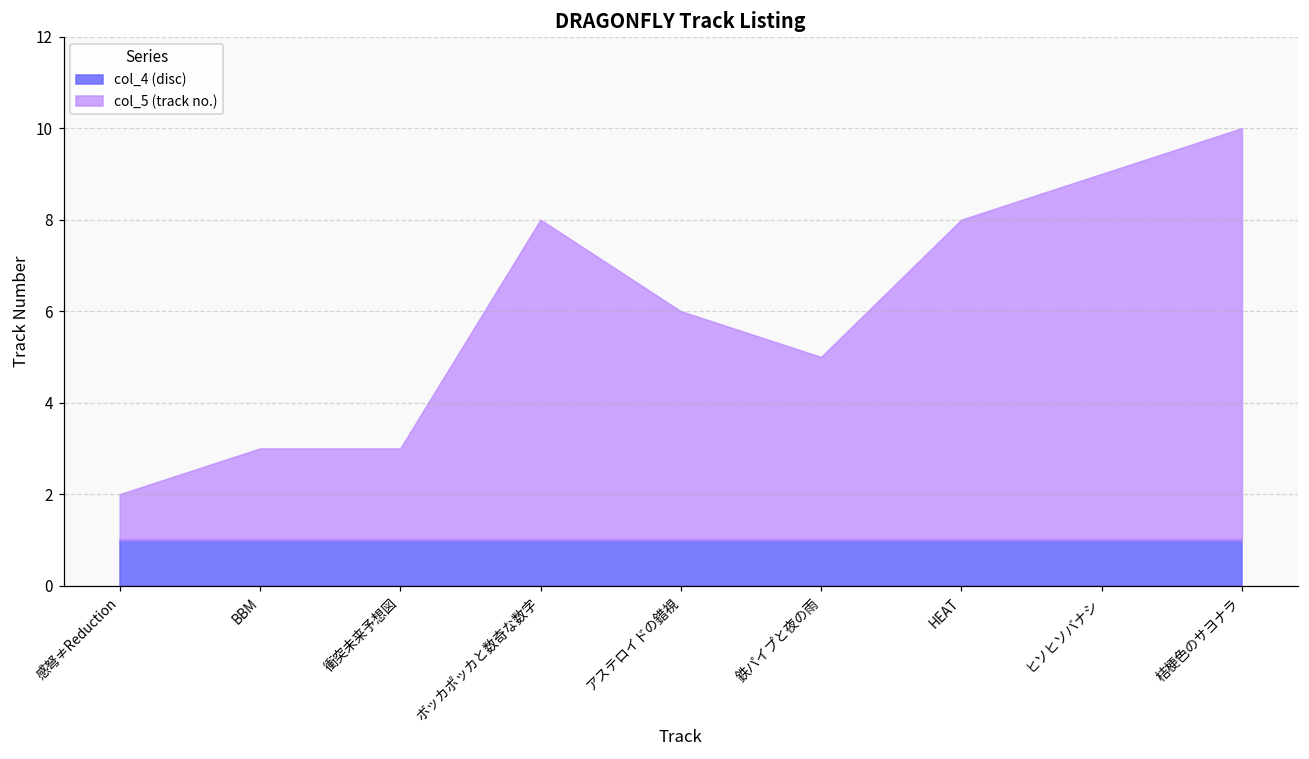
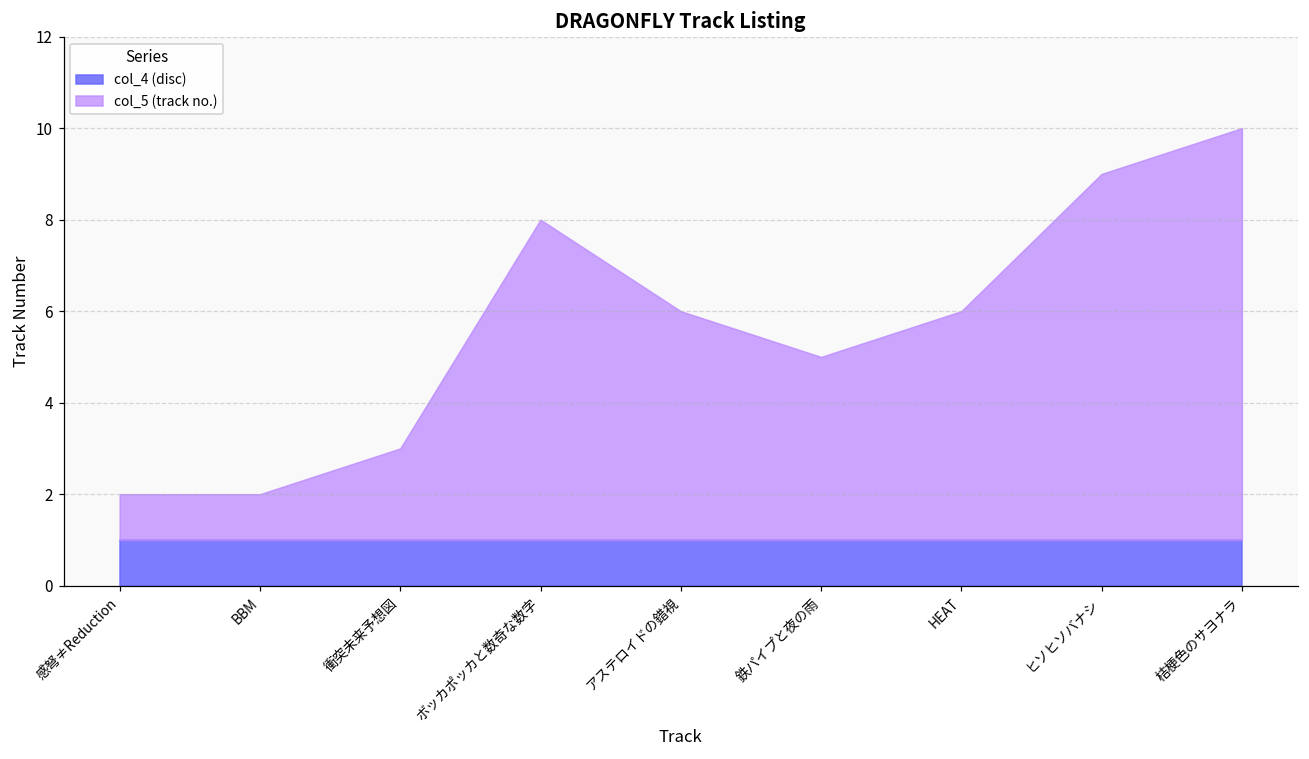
col_5 (track no.), BBM: 2 -> 1
col_5 (track no.), HEAT: 7 -> 5
